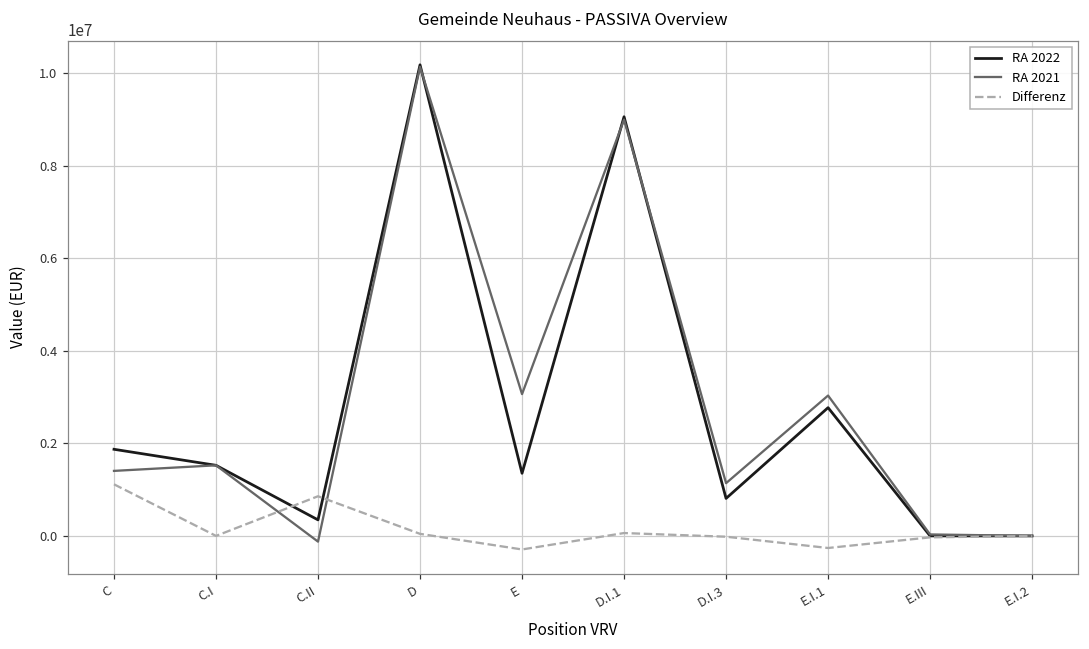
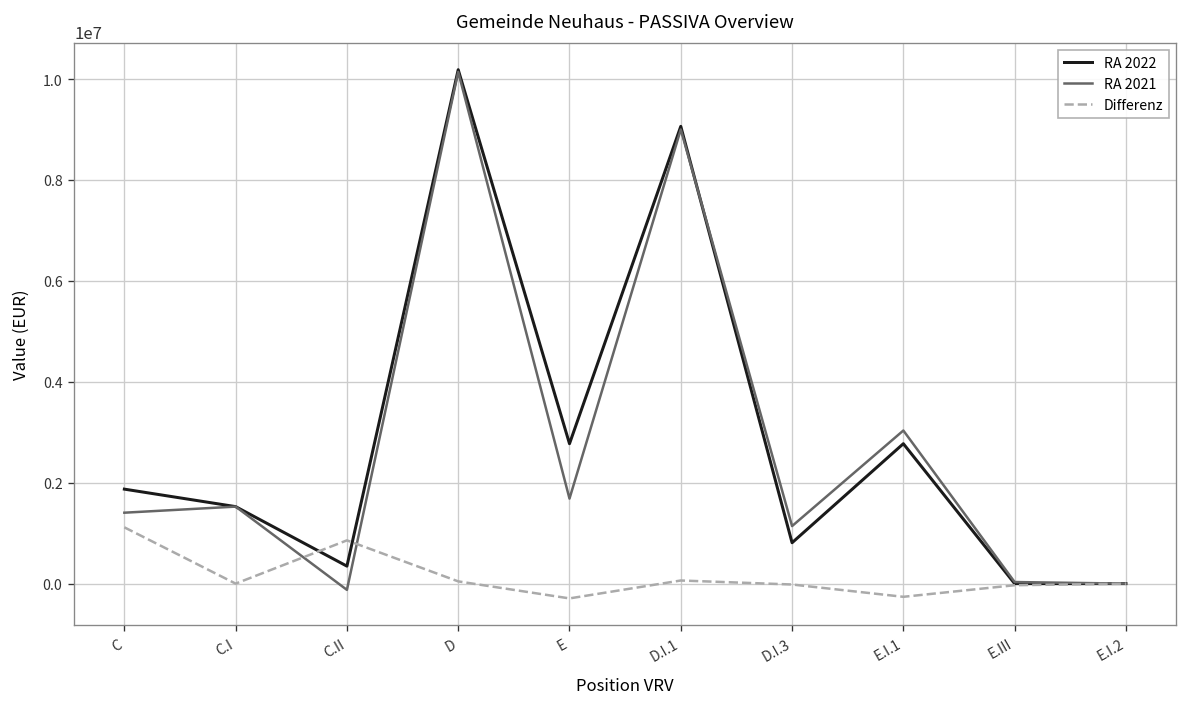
RA 2022, E: 1400000 -> 2800000
RA 2021, E: 3100000 -> 1700000
